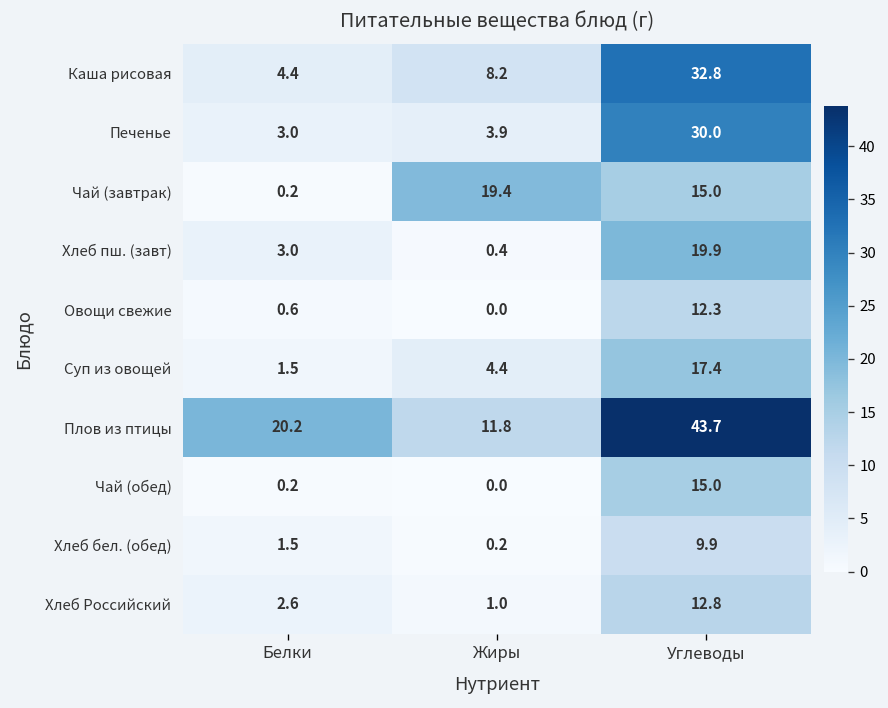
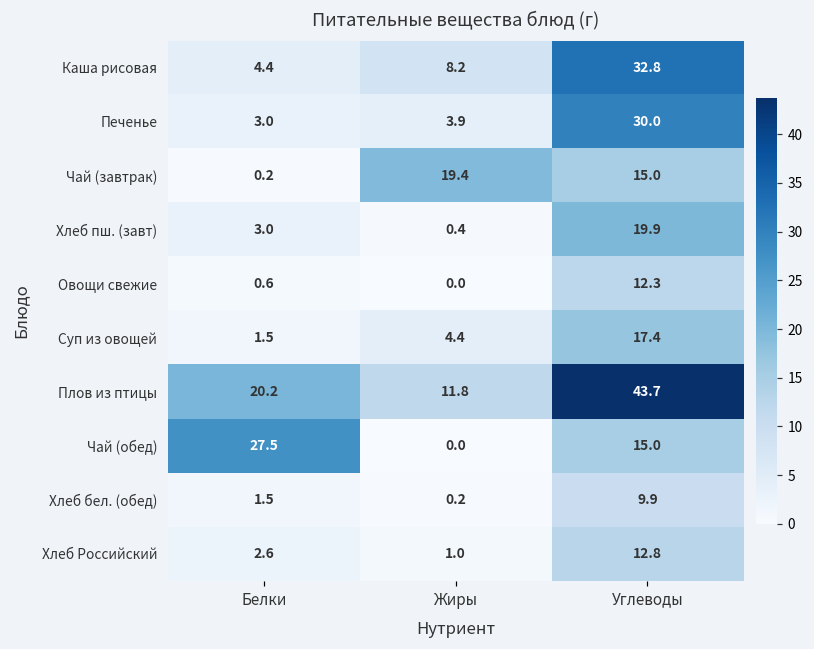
Чай (обед), Белки: 0.2 -> 27.5
